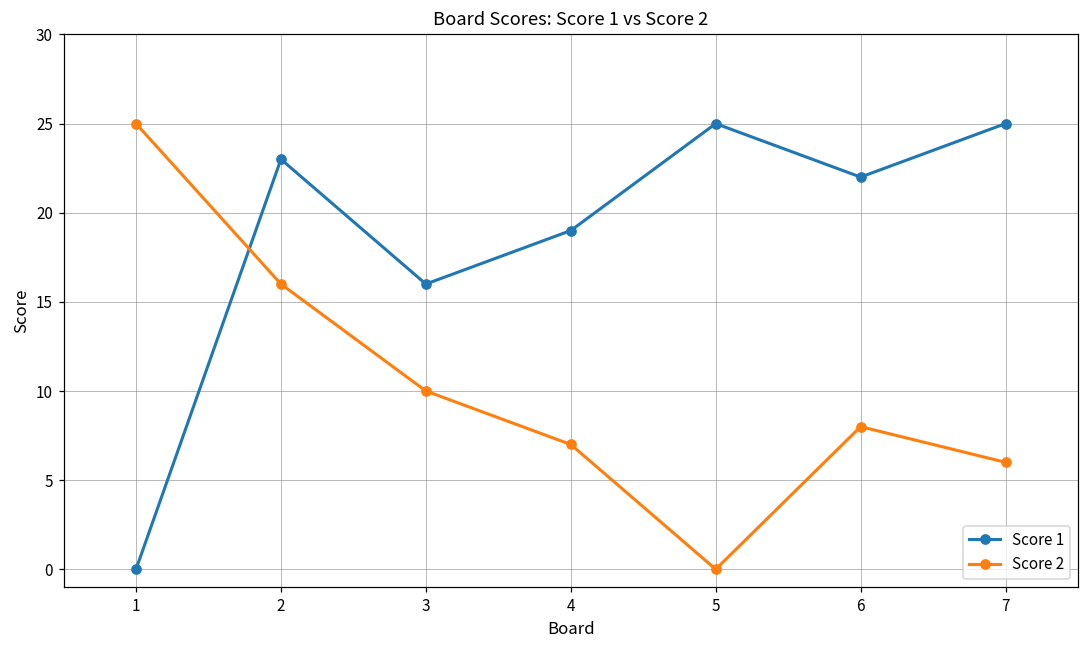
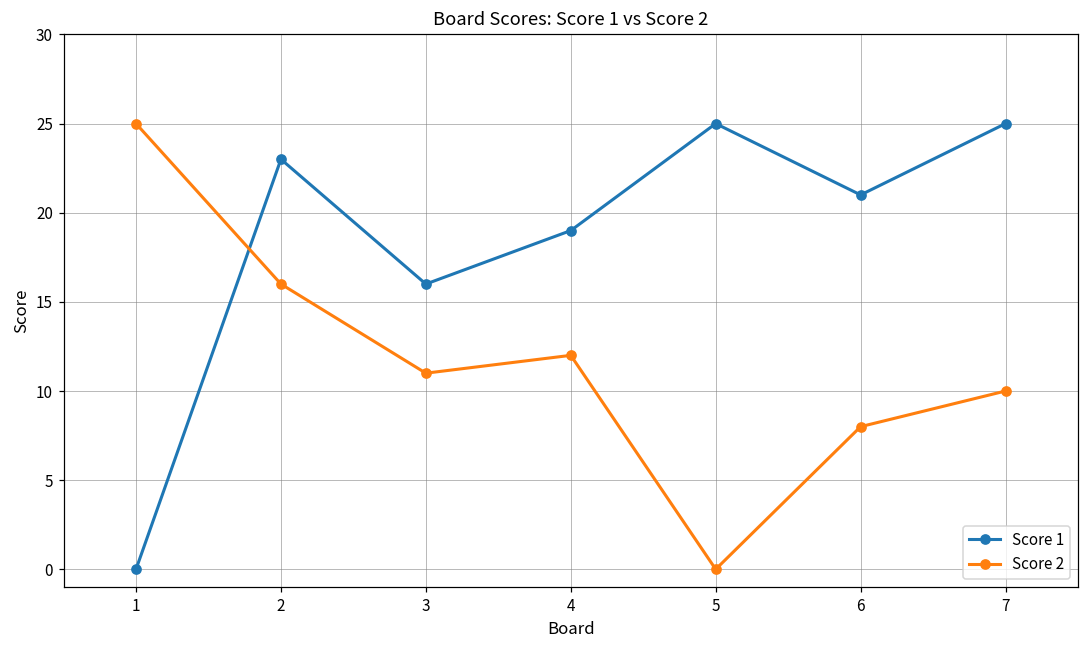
Score 2, 3: 10 -> 11
Score 2, 4: 7 -> 12
Score 1, 6: 22 -> 21
Score 2, 7: 6 -> 10
